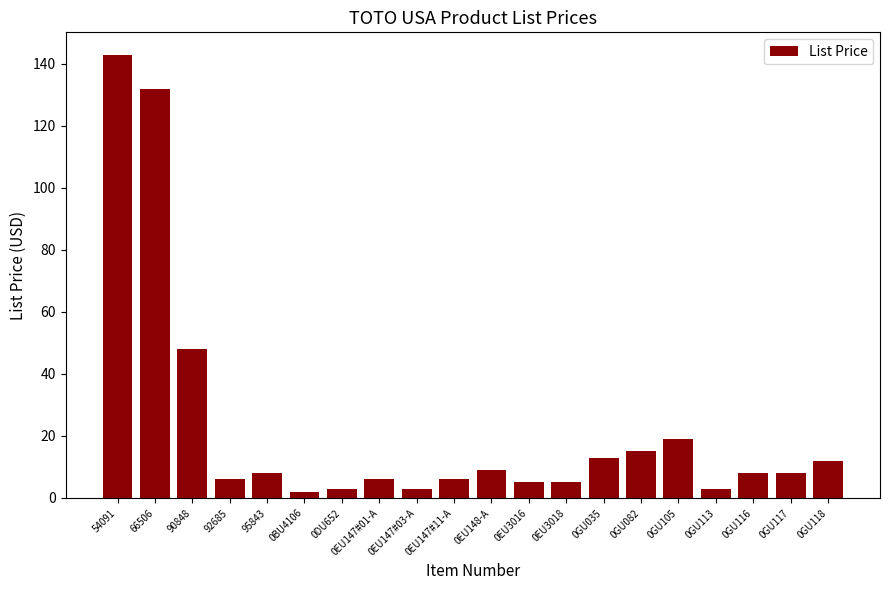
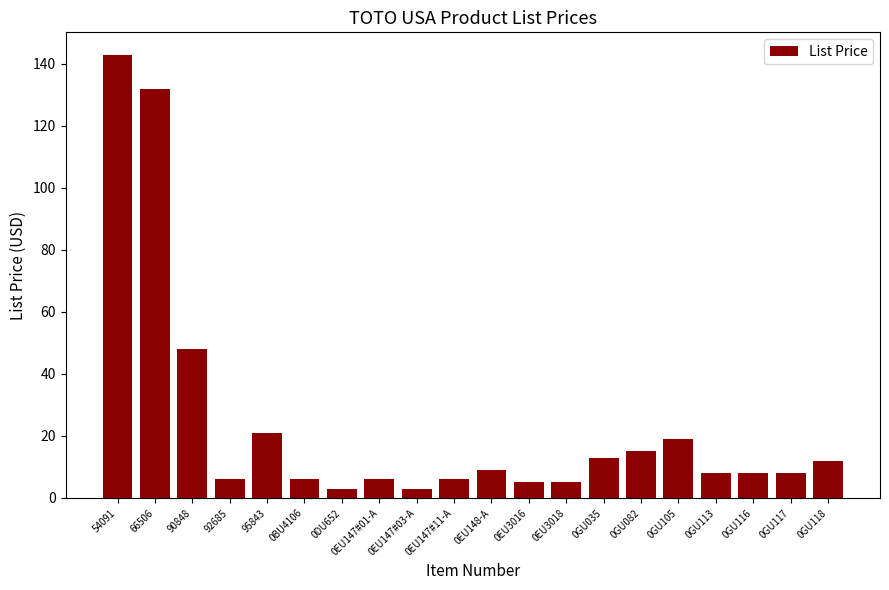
95843: 8 -> 21
0BU4106: 2 -> 6
0GU113: 3 -> 8
